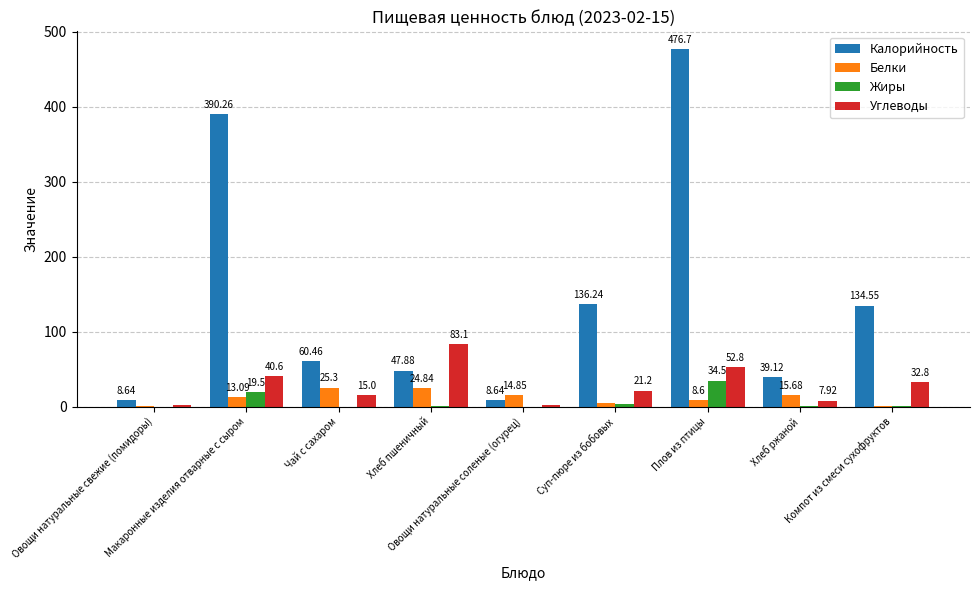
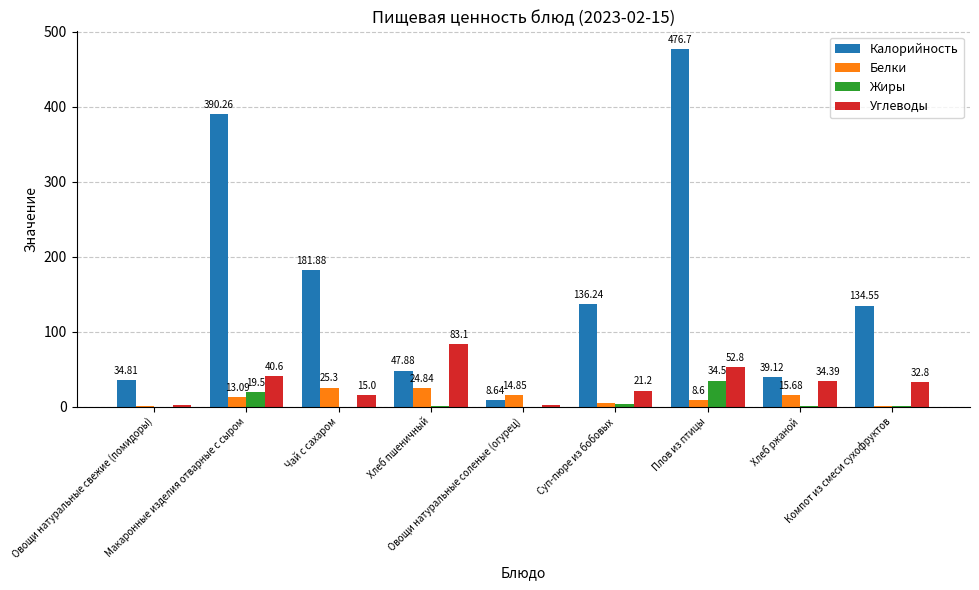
Калорийность, Овощи натуральные свежие (помидоры): 8.64 -> 34.81
Калорийность, Чай с сахаром: 60.46 -> 181.88
Углеводы, Хлеб ржаной: 7.92 -> 34.39
